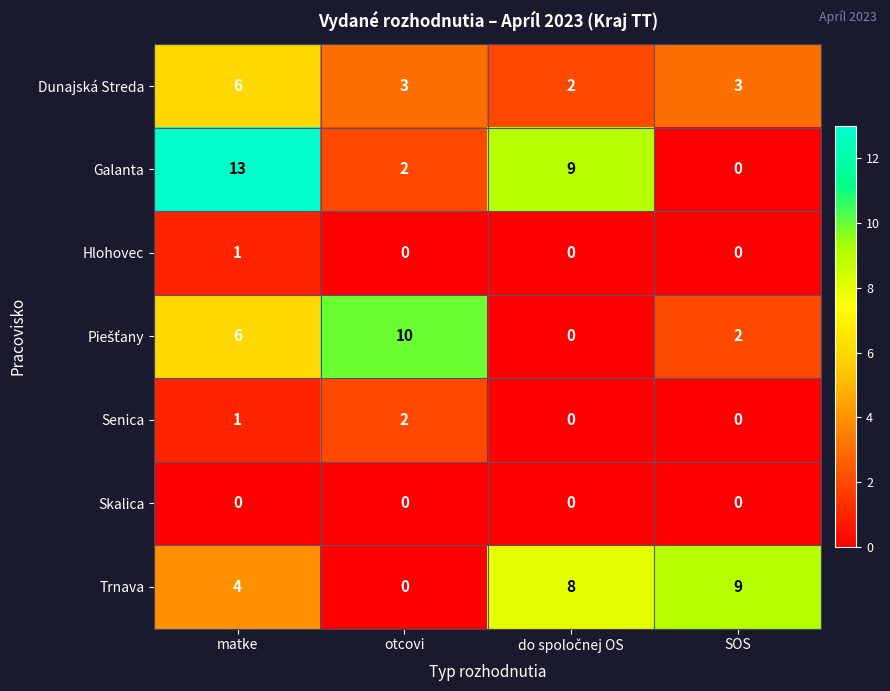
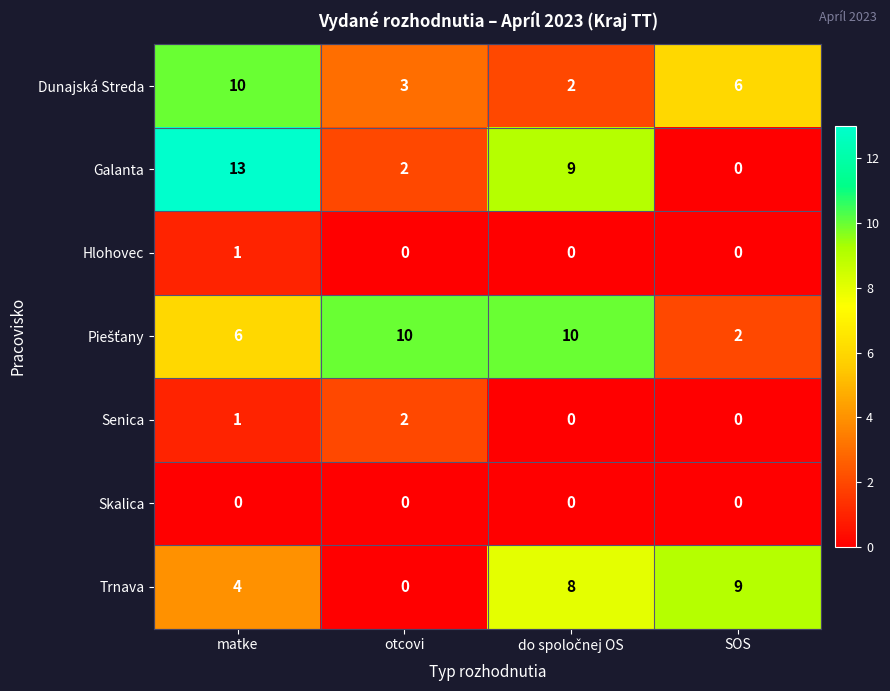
Dunajská Streda, matke: 6 -> 10
Dunajská Streda, SOS: 3 -> 6
Piešťany, do spoločnej OS: 0 -> 10
